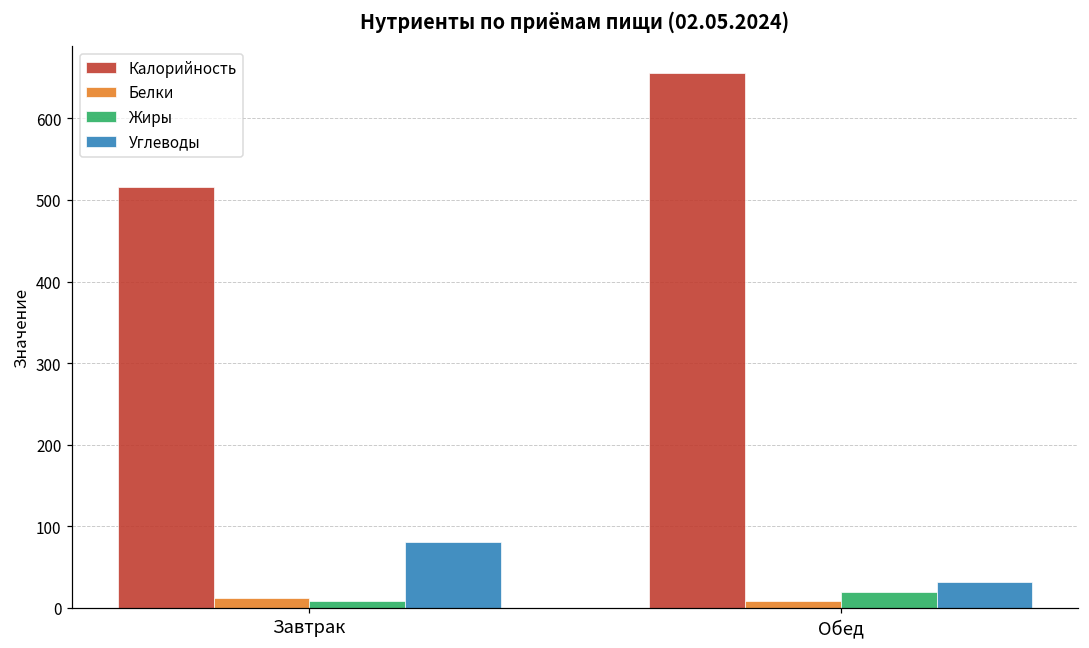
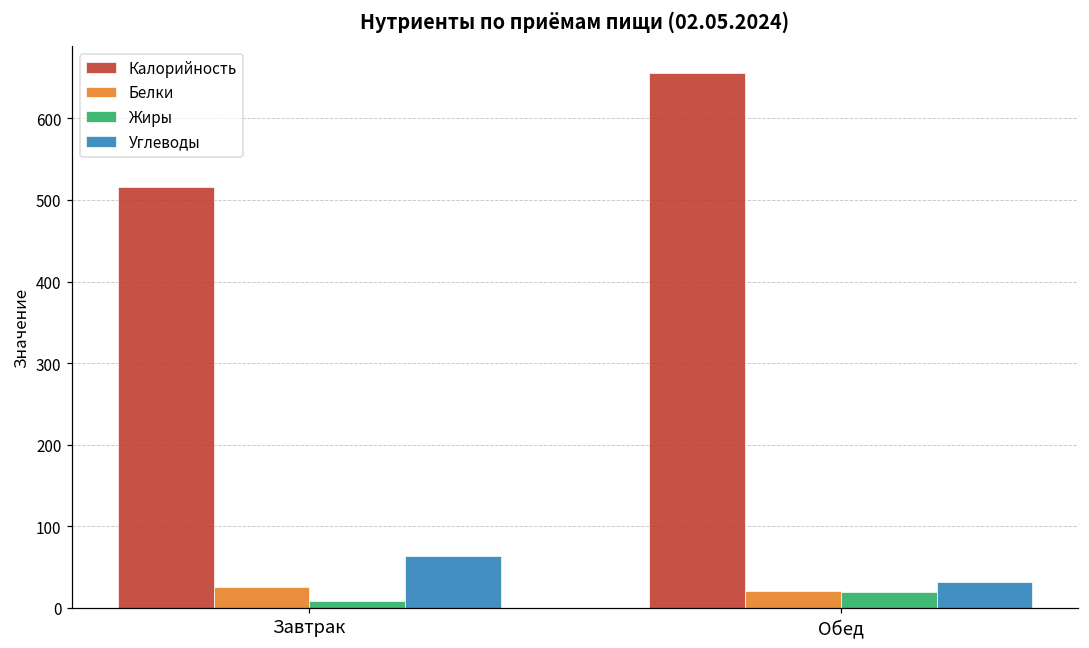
Белки, Завтрак: 10 -> 30
Углеводы, Завтрак: 80 -> 60
Белки, Обед: 10 -> 20
